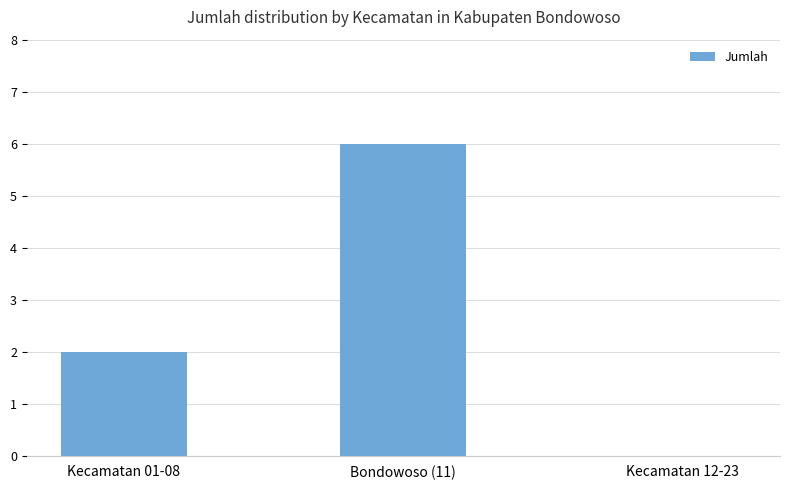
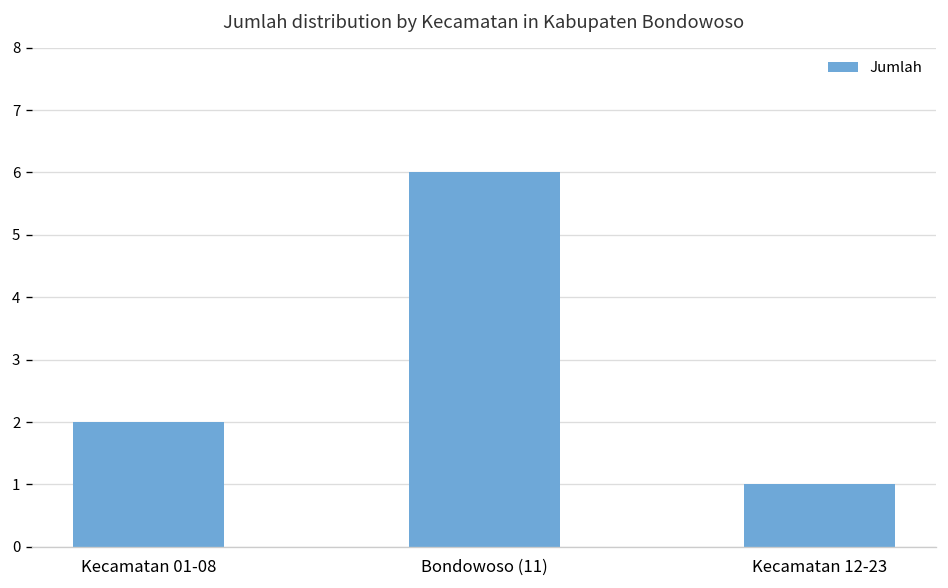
Kecamatan 12-23: 0 -> 1
